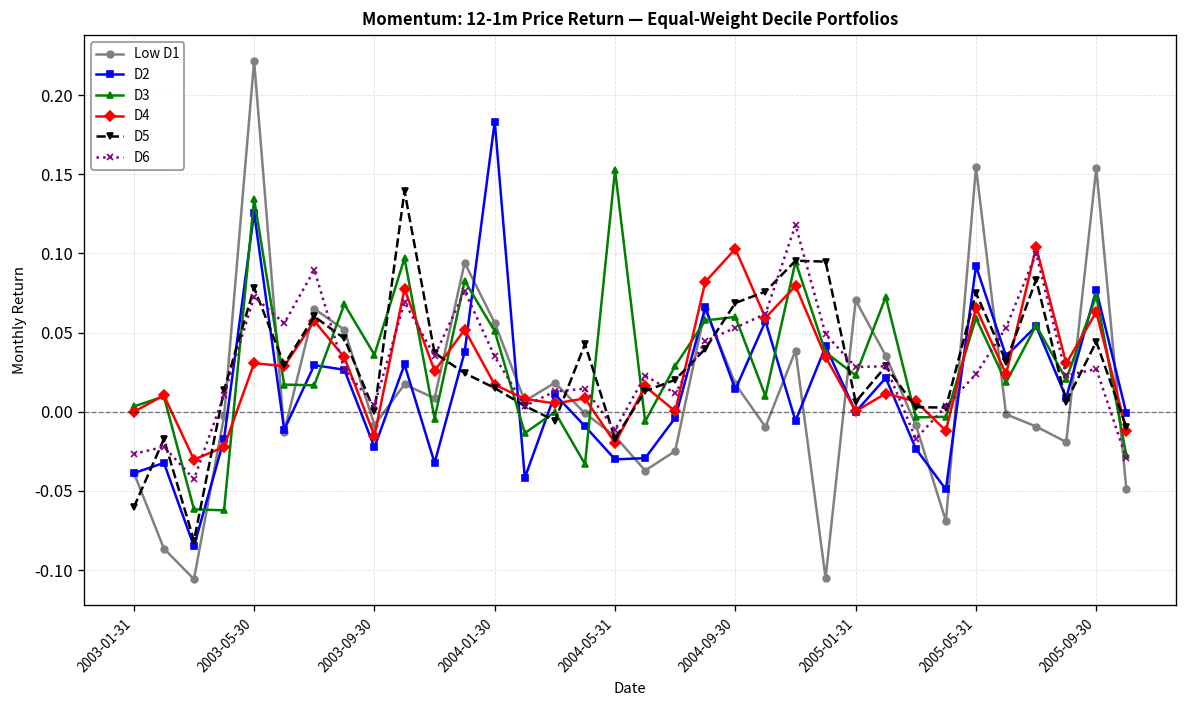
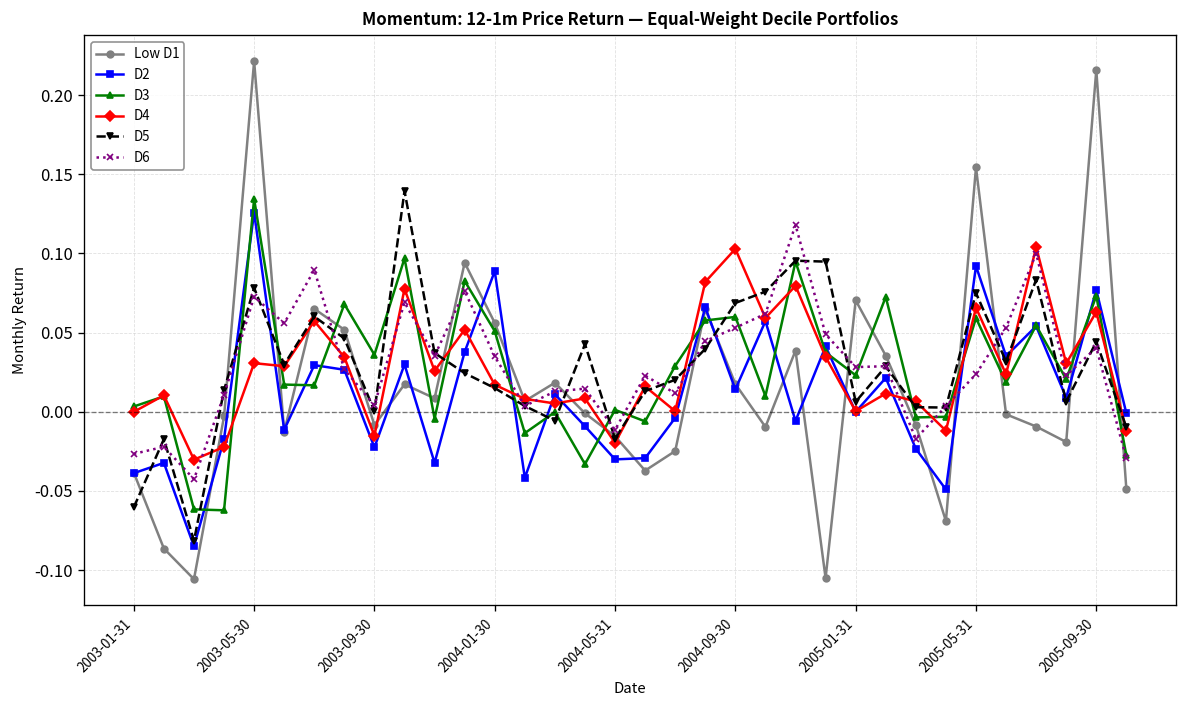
D2, 2004-01-30: 0.183 -> 0.089
D3, 2004-05-31: 0.153 -> 0.001
Low D1, 2005-09-30: 0.154 -> 0.216
D6, 2005-09-30: 0.027 -> 0.040
